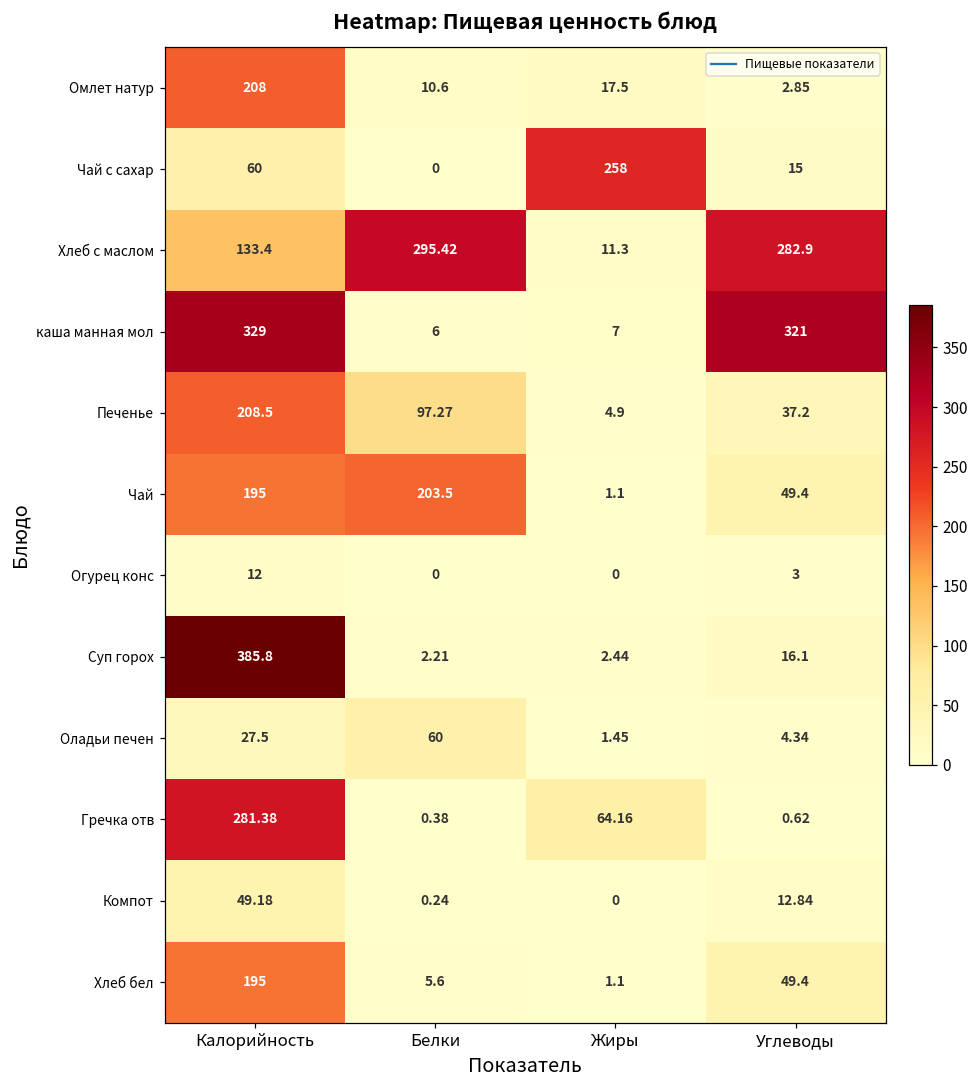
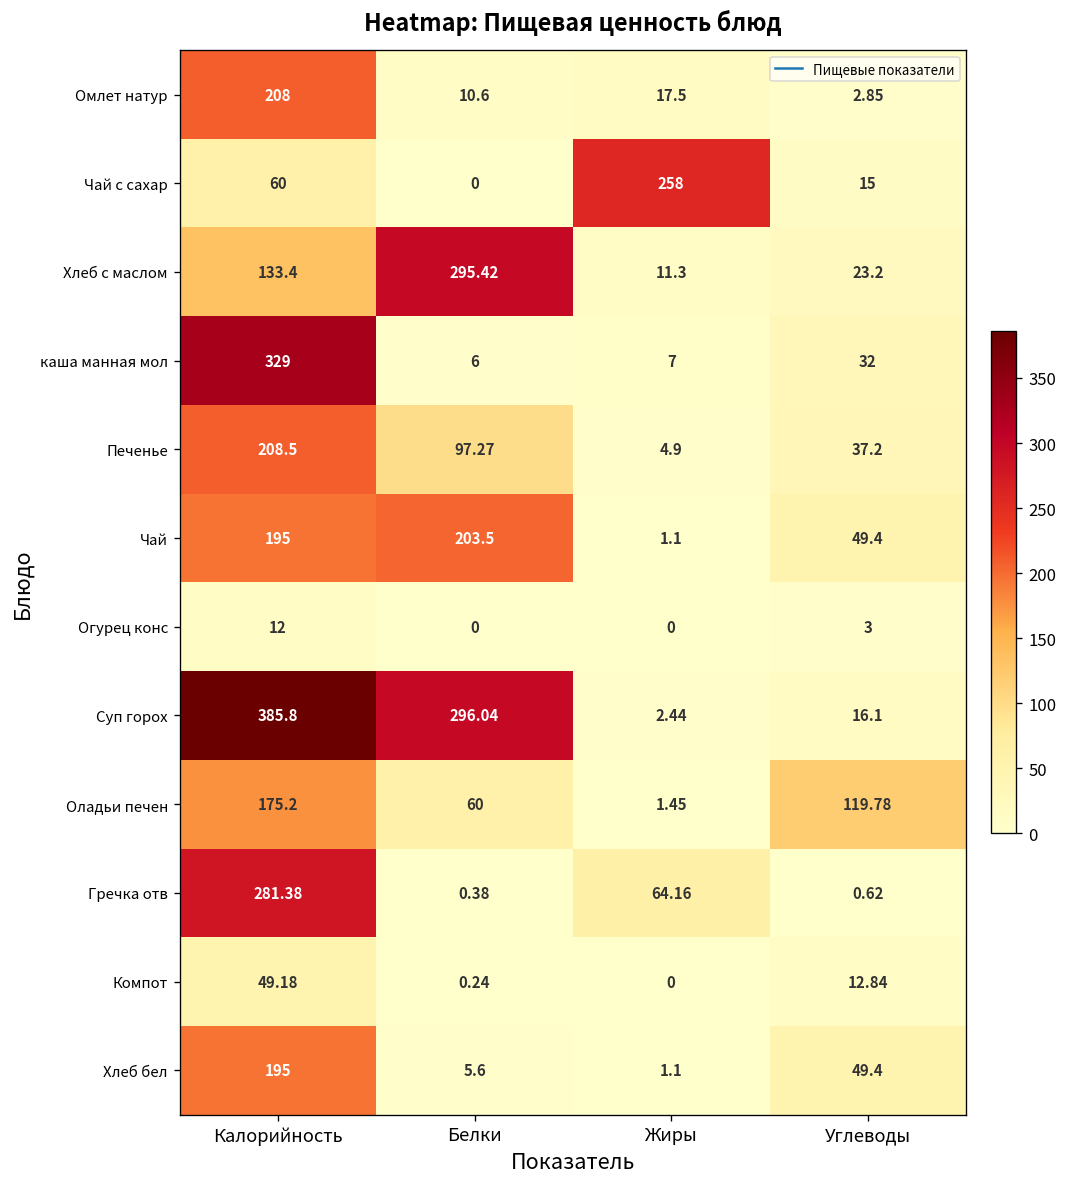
Хлеб с маслом, Углеводы: 282.9 -> 23.2
каша манная мол, Углеводы: 321 -> 32
Суп горох, Белки: 2.21 -> 296.04
Оладьи печен, Калорийность: 27.5 -> 175.2
Оладьи печен, Углеводы: 4.34 -> 119.78
